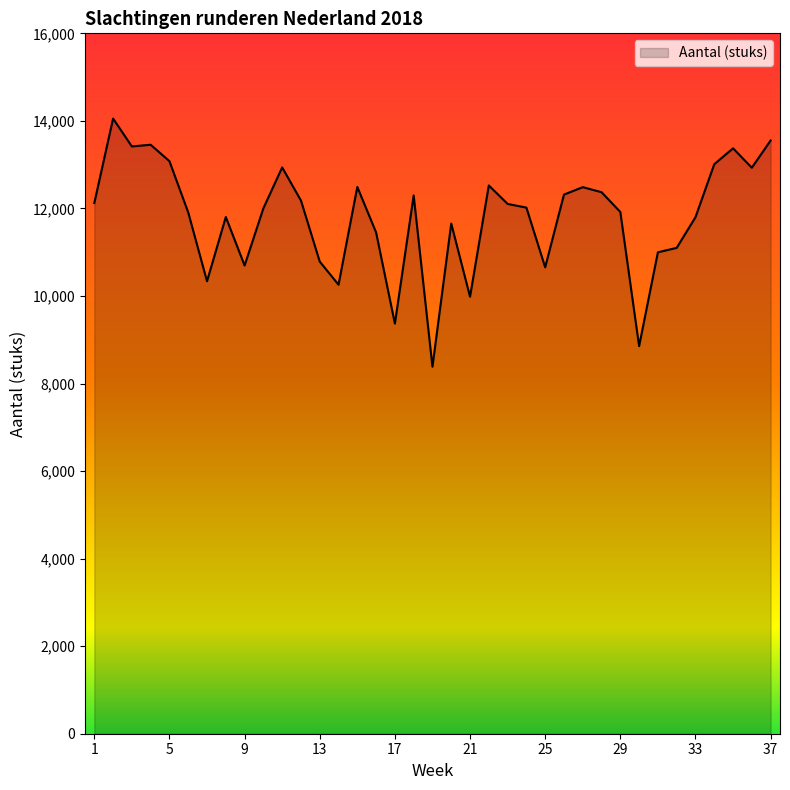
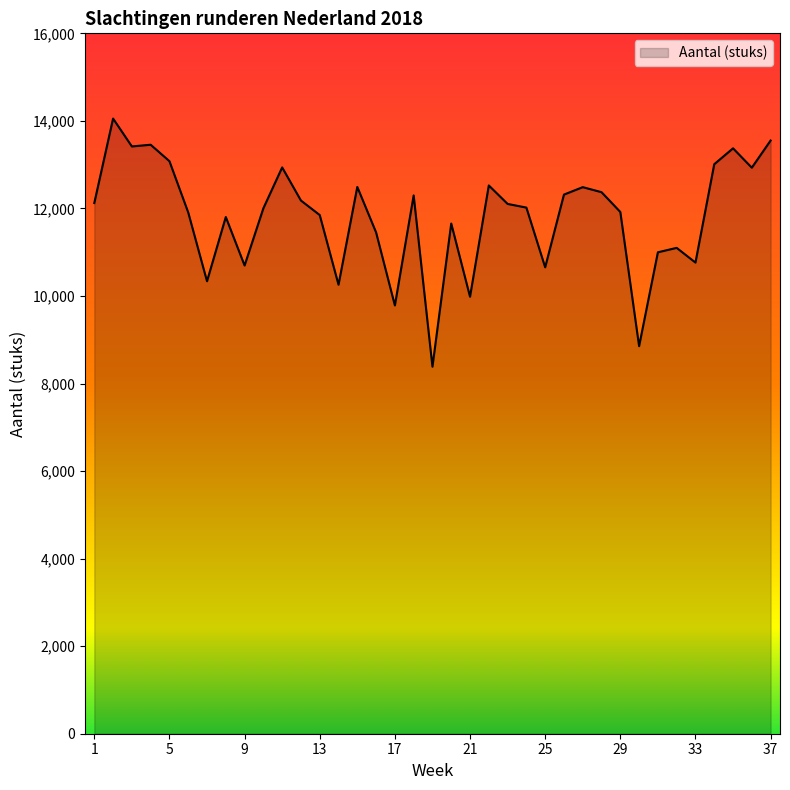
13: 10,800 -> 11,800
17: 9,400 -> 9,800
33: 11,800 -> 10,800
